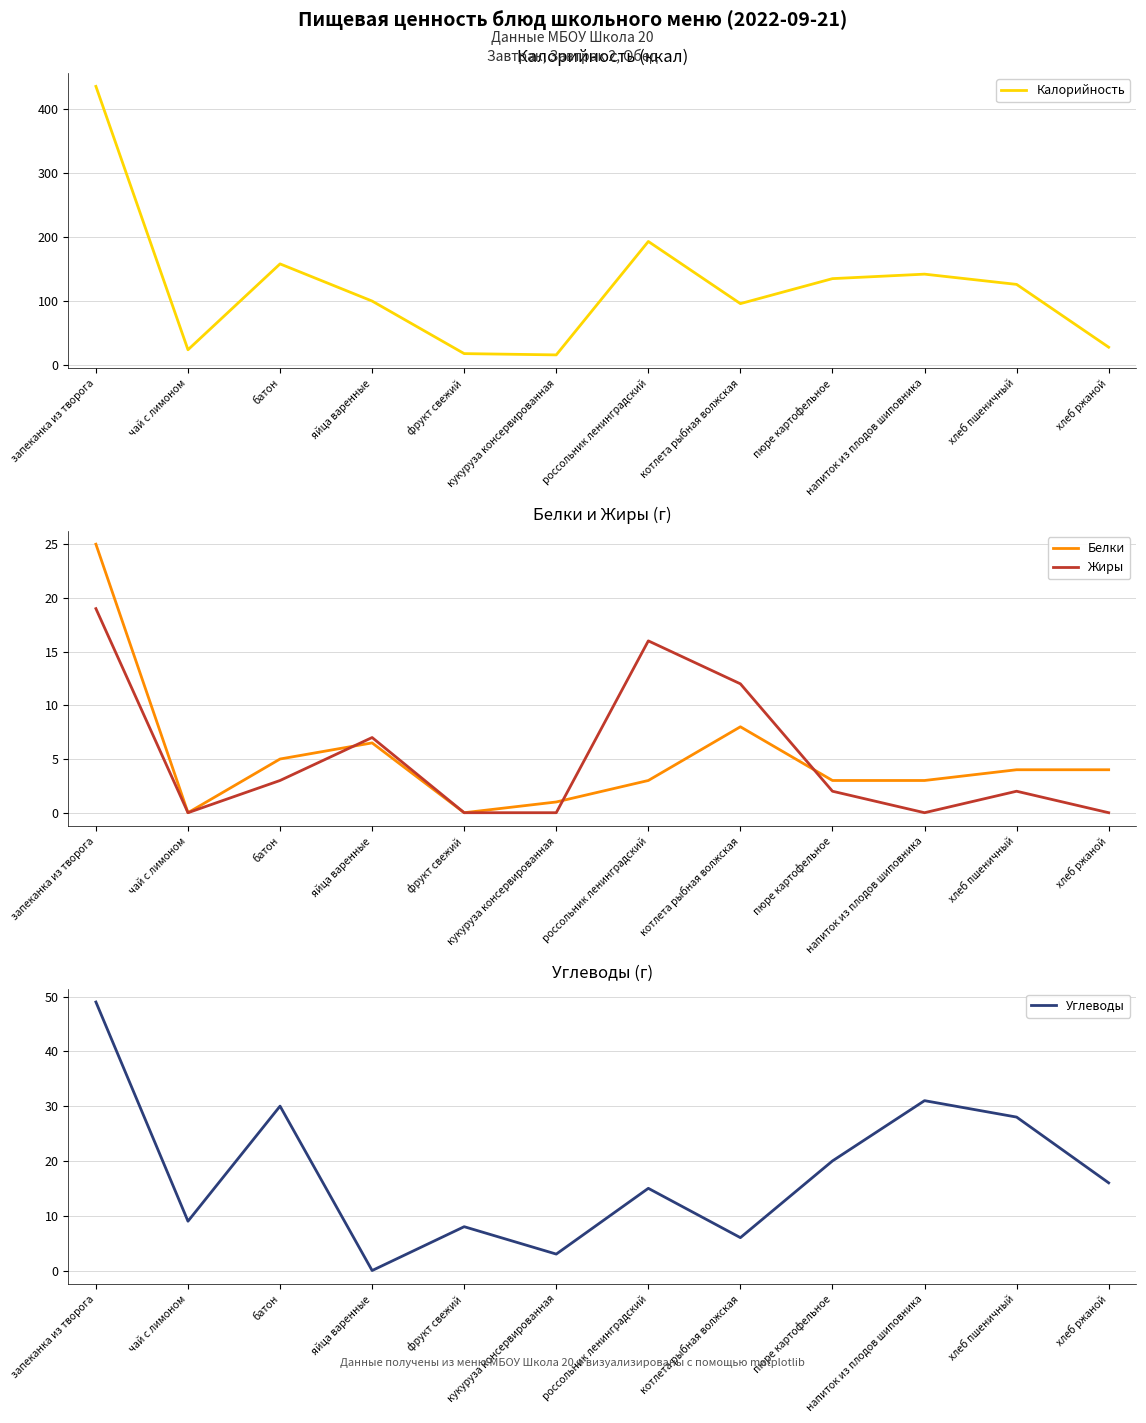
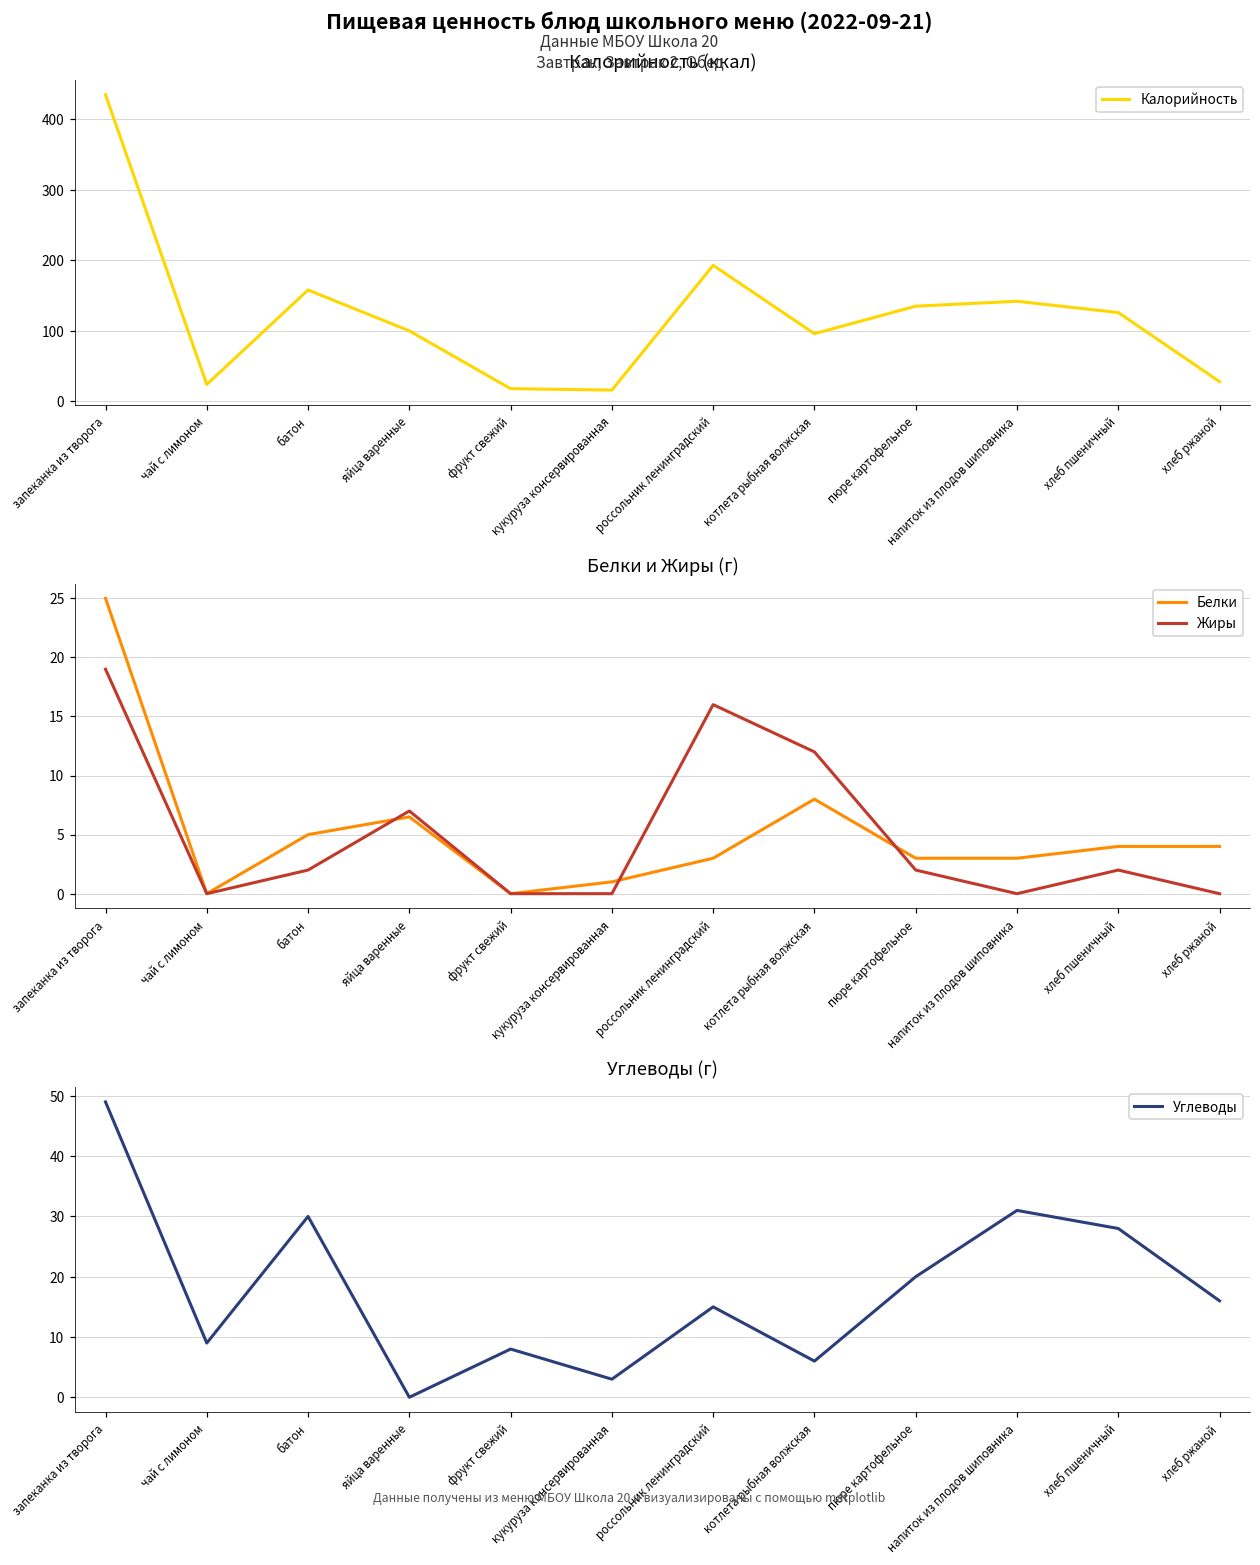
Белки и Жиры (г), Жиры, батон: 3 -> 2
